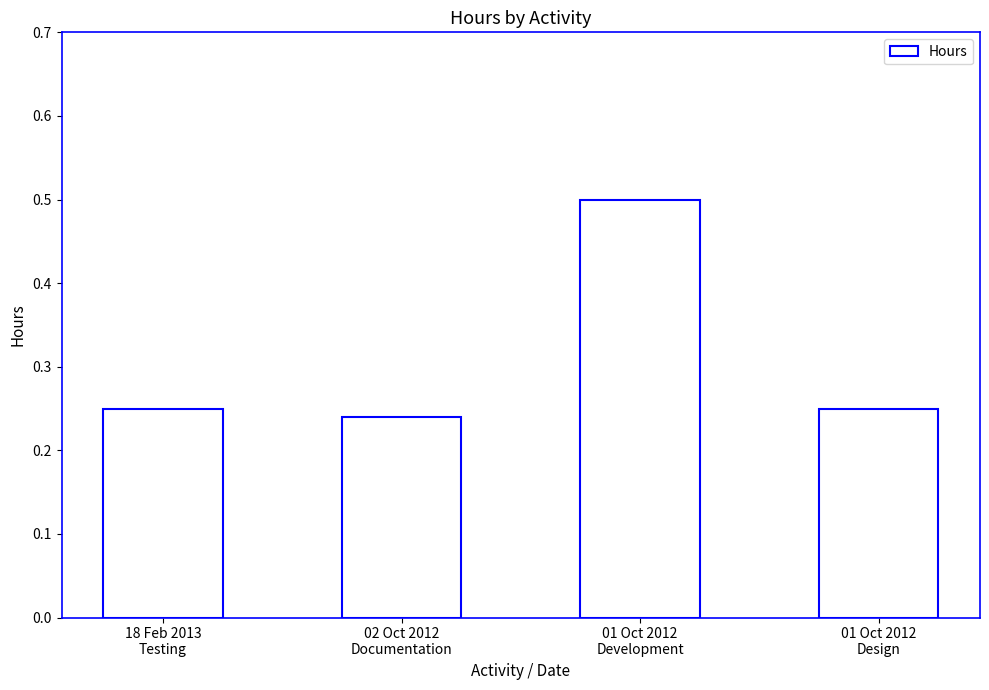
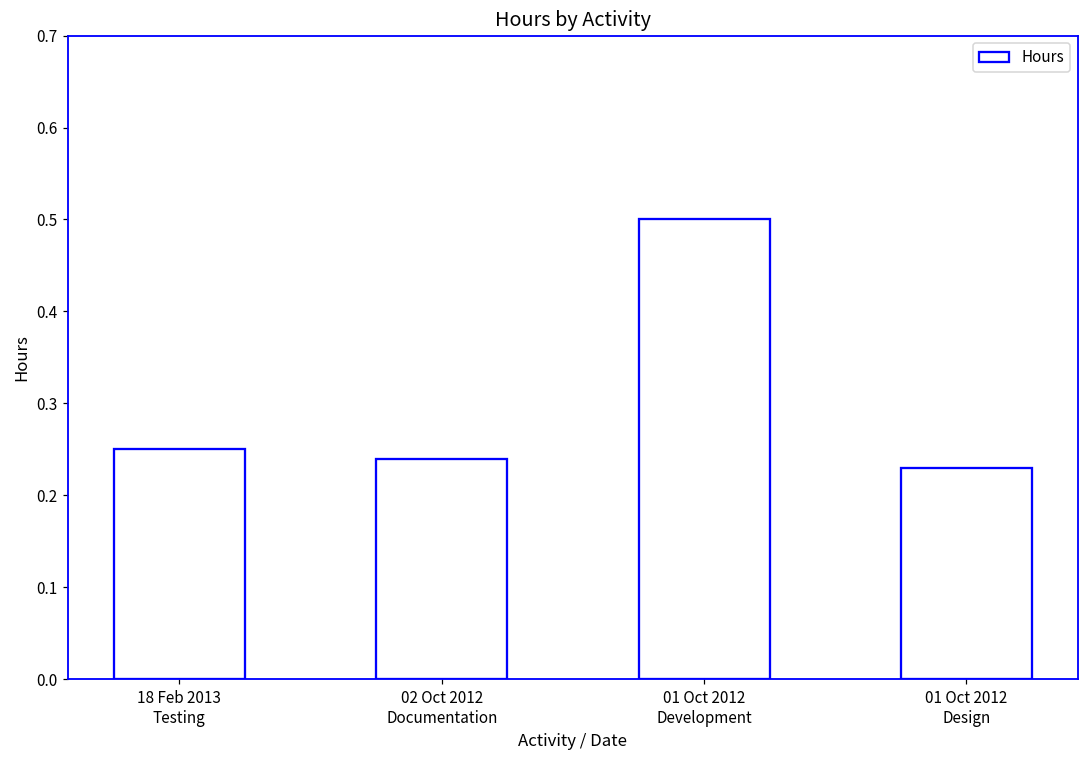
01 Oct 2012 Design: 0.25 -> 0.23
